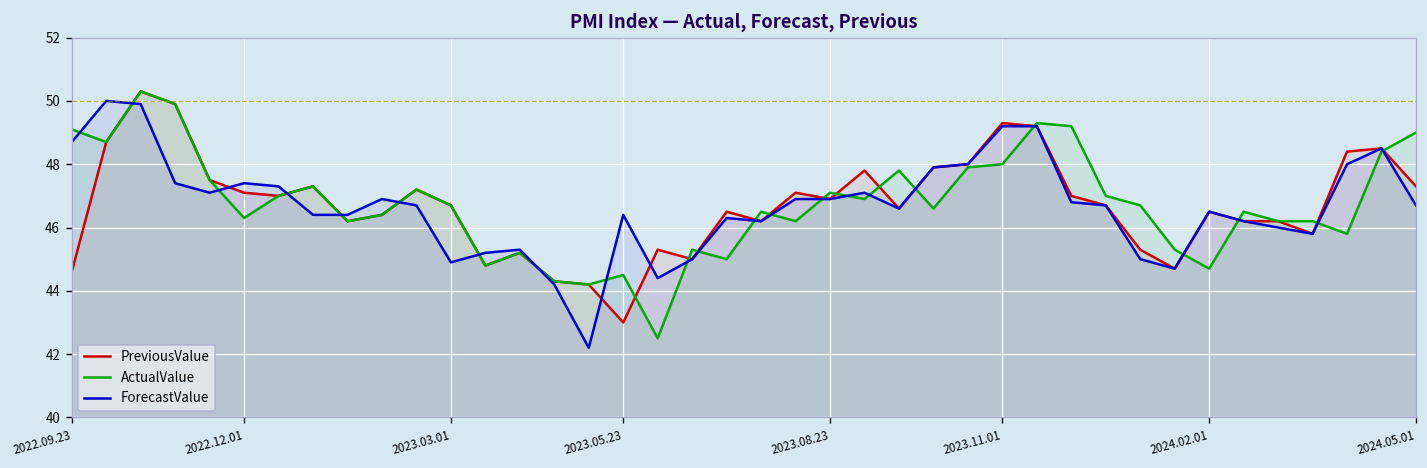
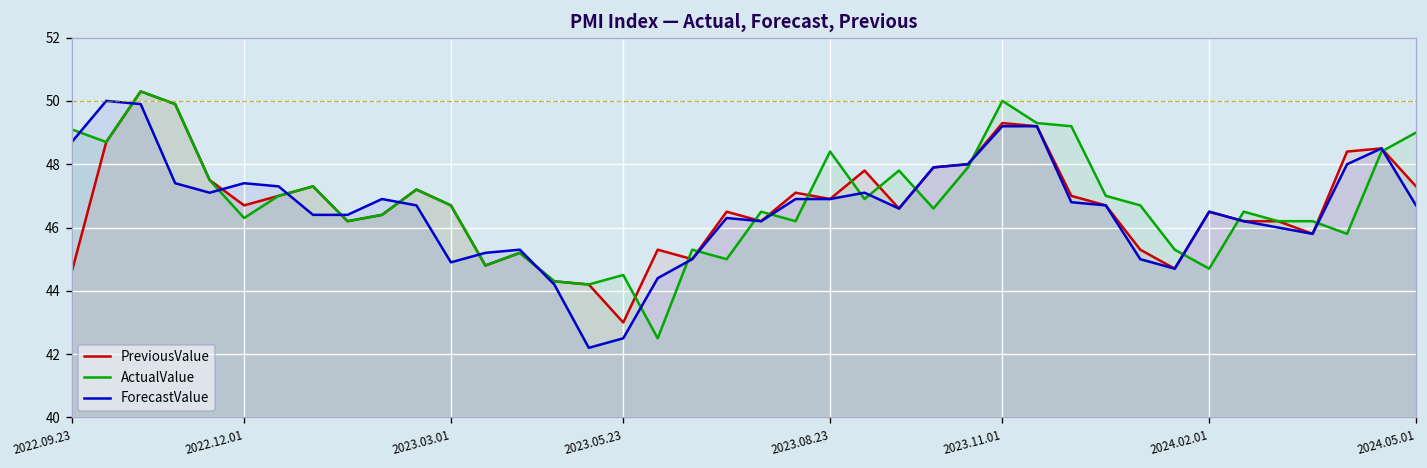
PreviousValue, 2022.12.01: 47.1 -> 46.7
ForecastValue, 2023.05.23: 46.4 -> 42.5
ActualValue, 2023.08.23: 47.1 -> 48.4
ActualValue, 2023.11.01: 48 -> 50
